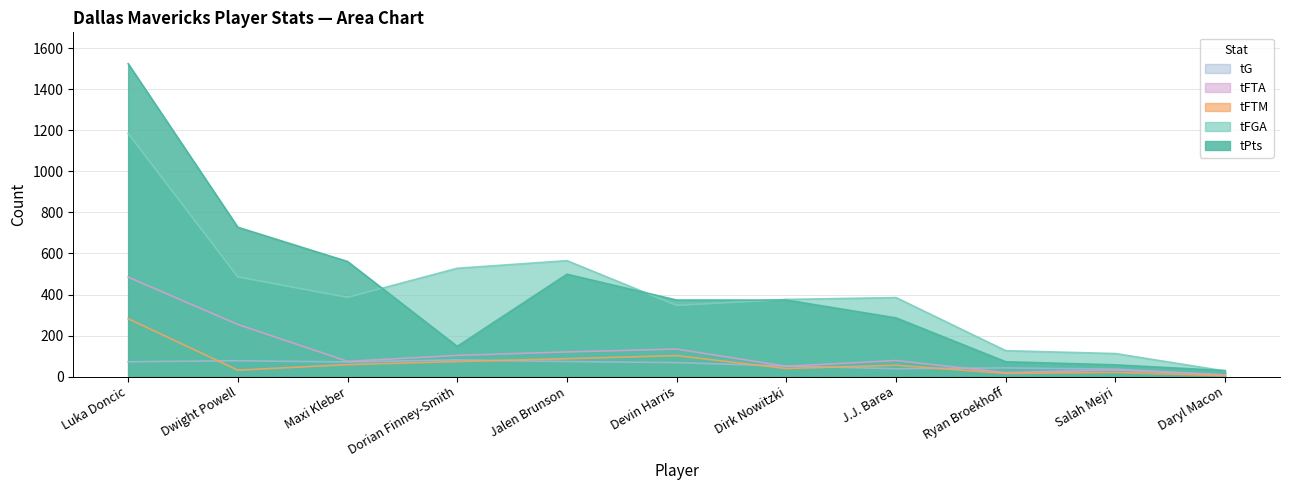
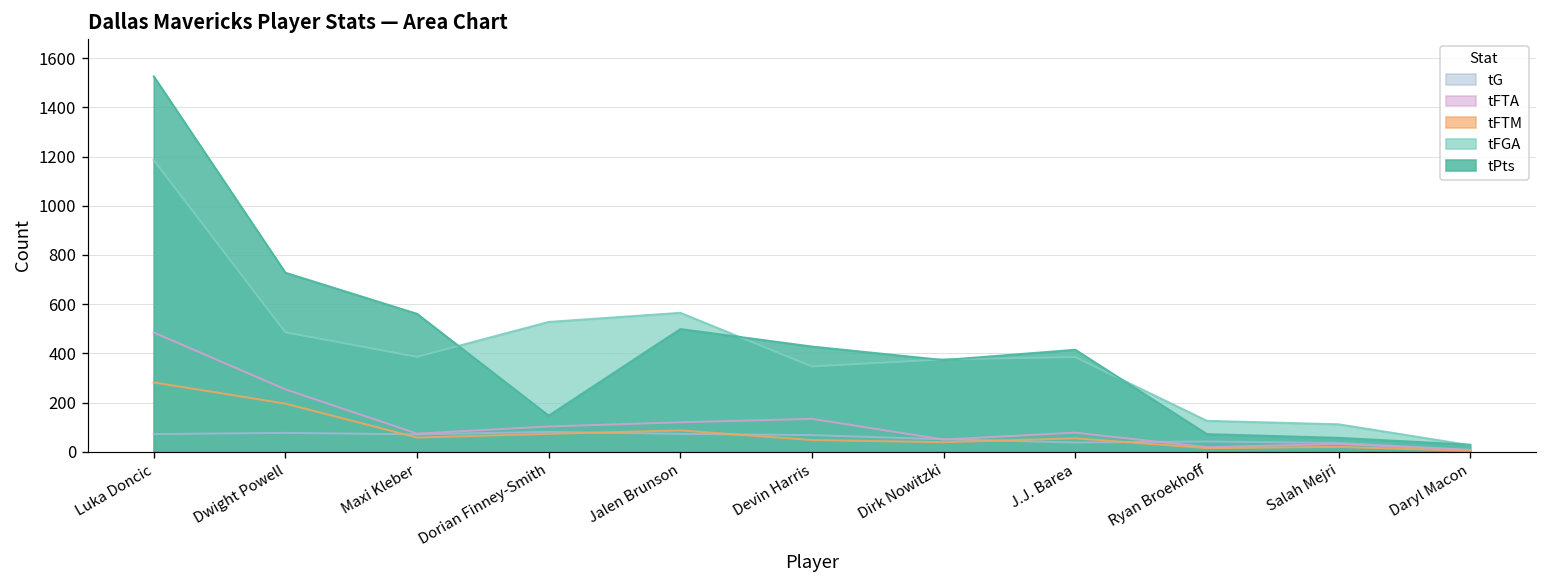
tFTM, Dwight Powell: 30 -> 200
tFTM, Devin Harris: 100 -> 50
tPts, Devin Harris: 370 -> 430
tPts, J.J. Barea: 290 -> 420
